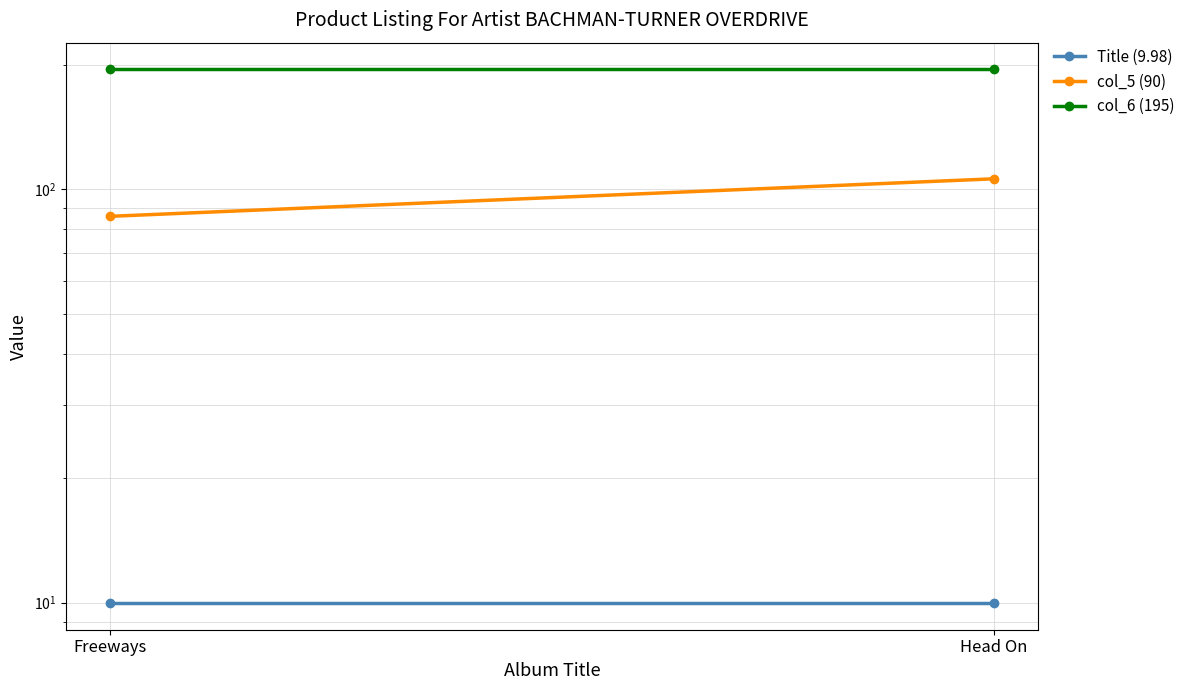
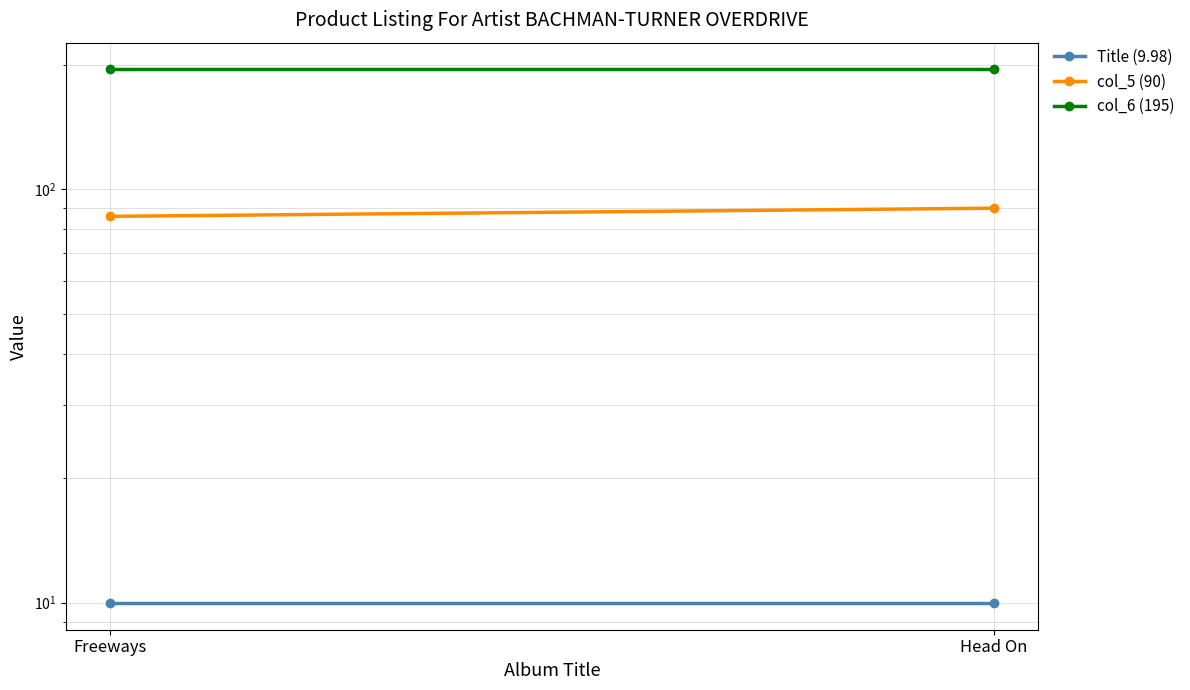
col_5 (90), Head On: 106 -> 90
